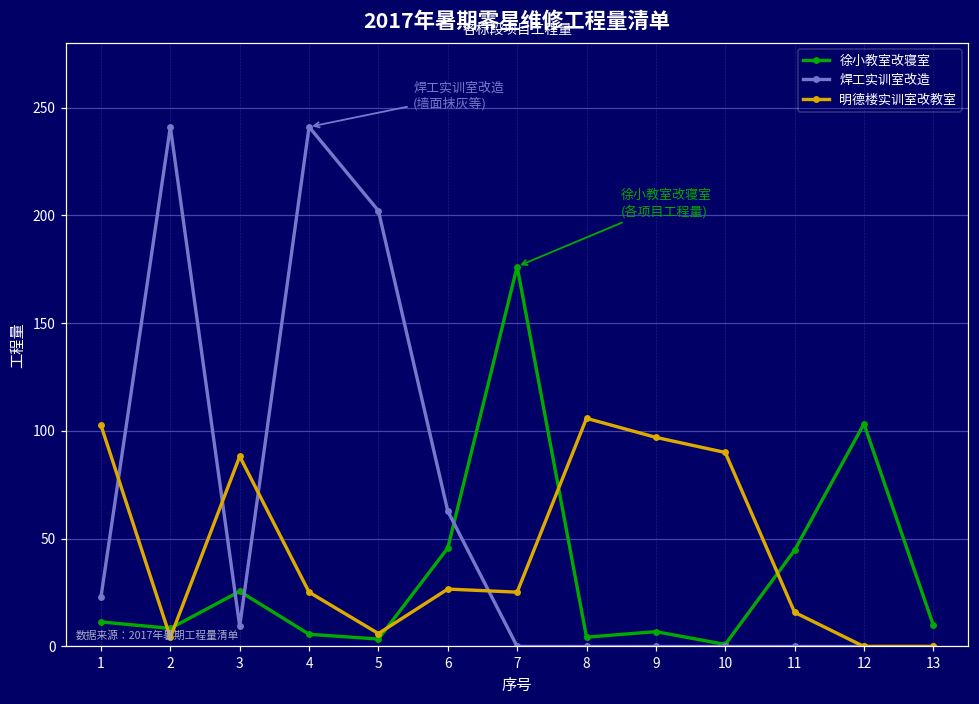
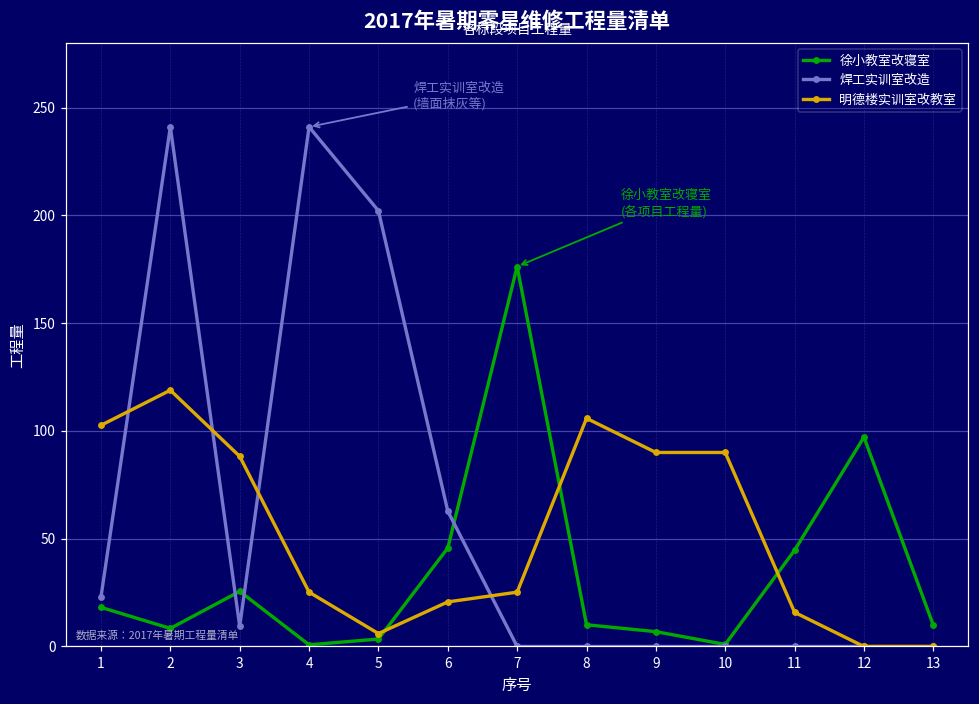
徐小教室改寝室, 1: 11 -> 18
明德楼实训室改教室, 2: 4 -> 119
徐小教室改寝室, 4: 6 -> 1
明德楼实训室改教室, 6: 27 -> 21
徐小教室改寝室, 8: 4 -> 10
明德楼实训室改教室, 9: 97 -> 90
徐小教室改寝室, 12: 103 -> 97
